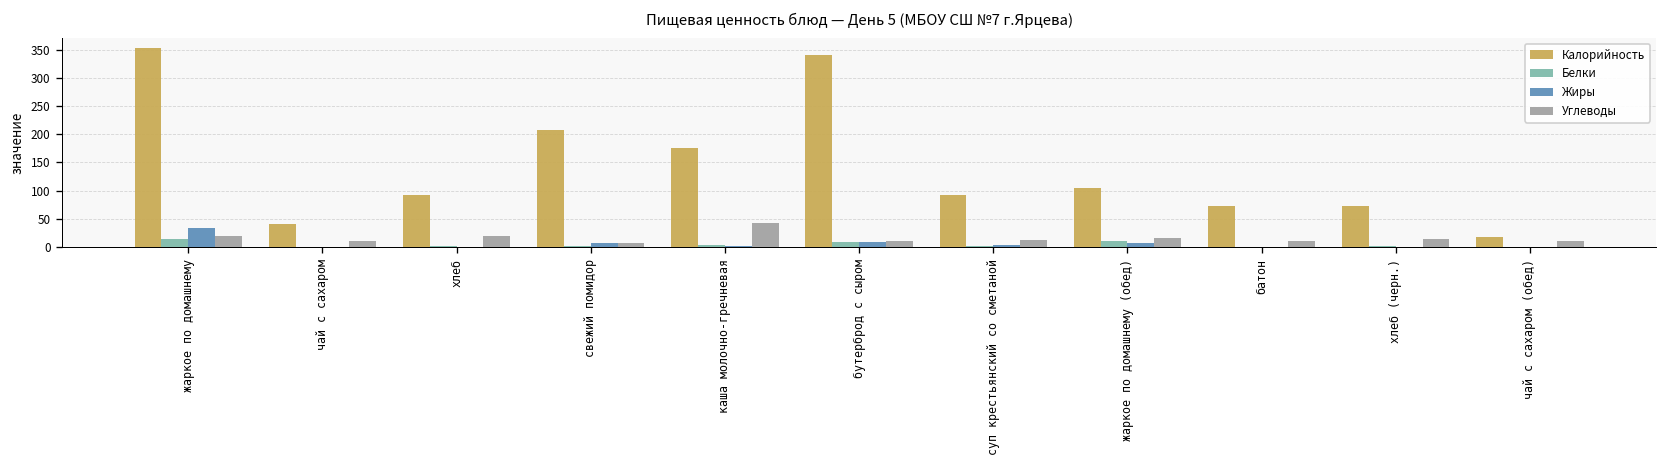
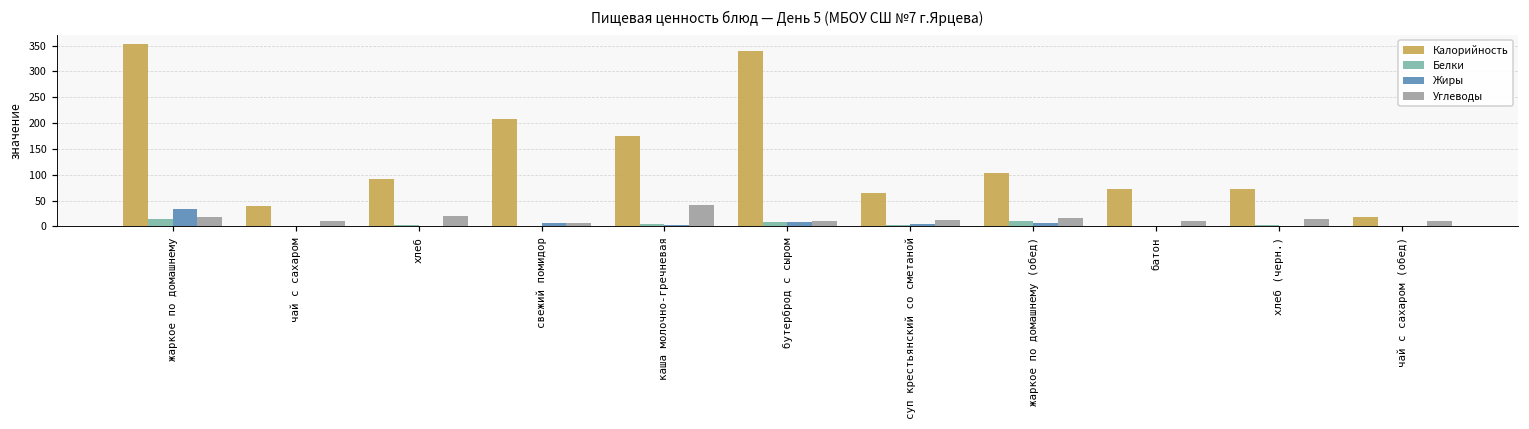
Калорийность, суп крестьянский со сметаной: 90 -> 60
